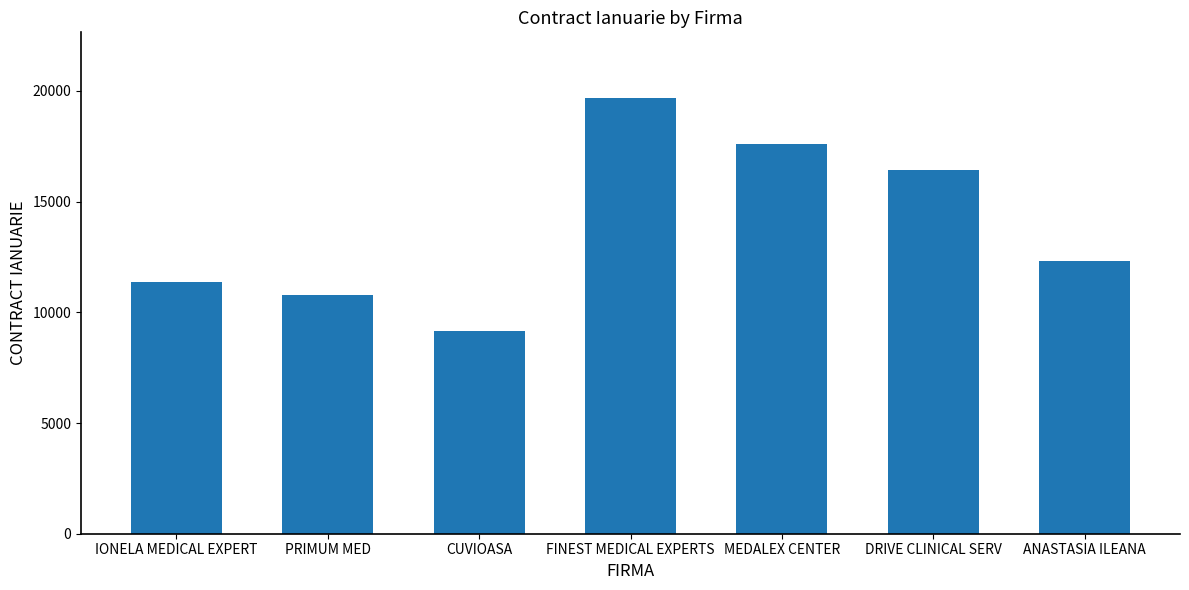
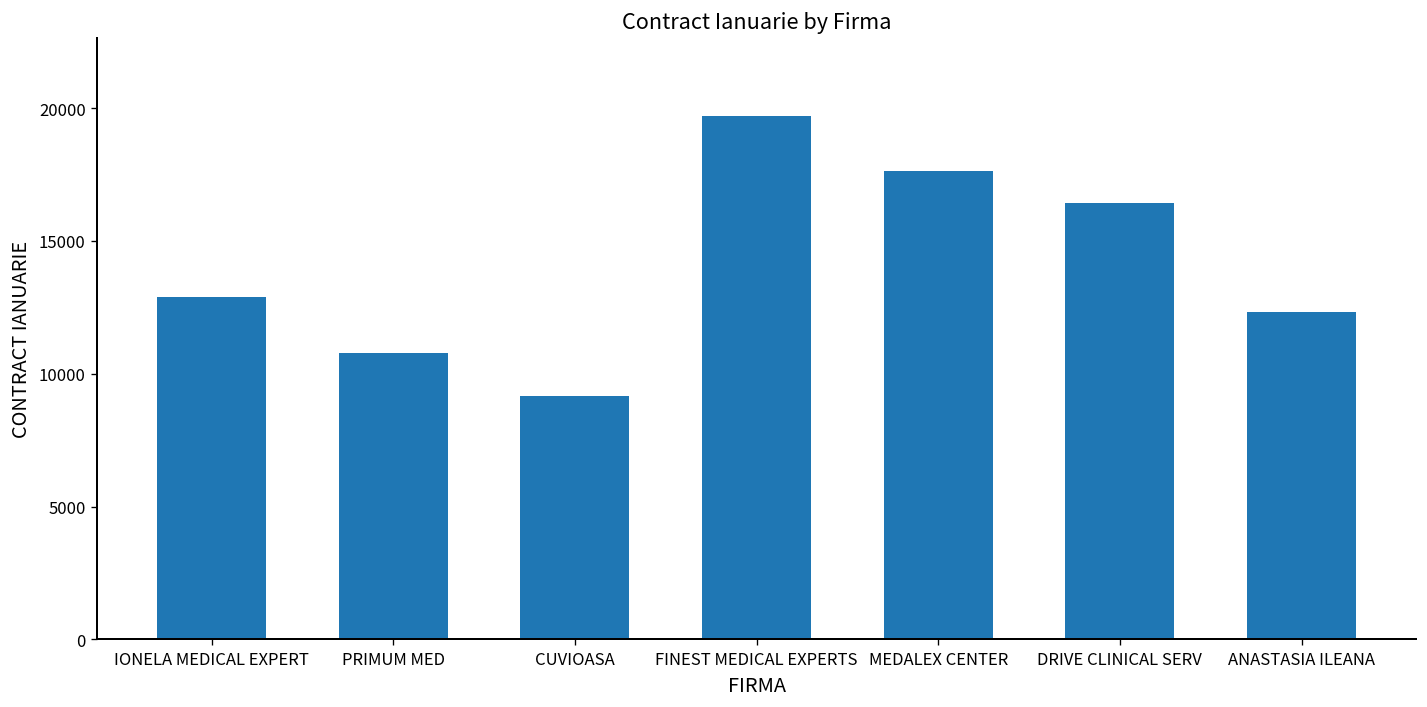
IONELA MEDICAL EXPERT: 11400 -> 12900
